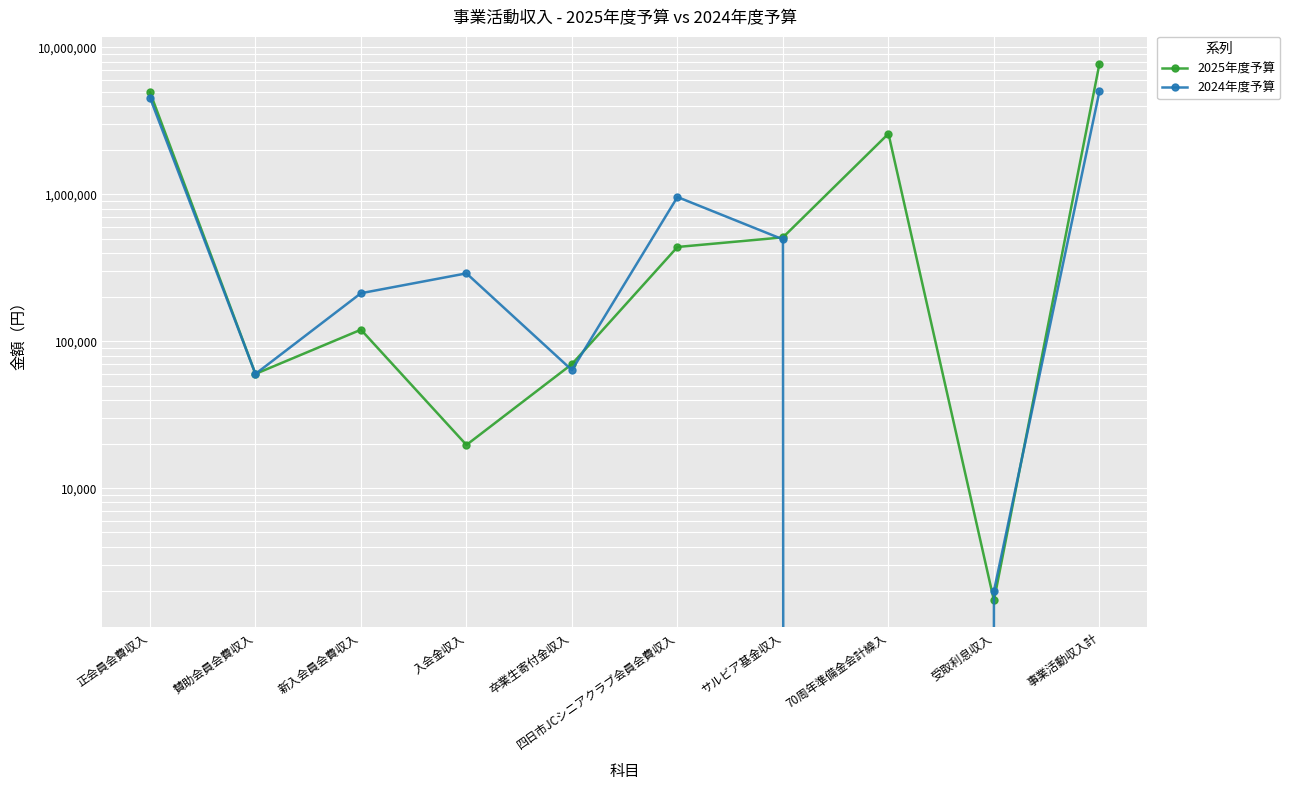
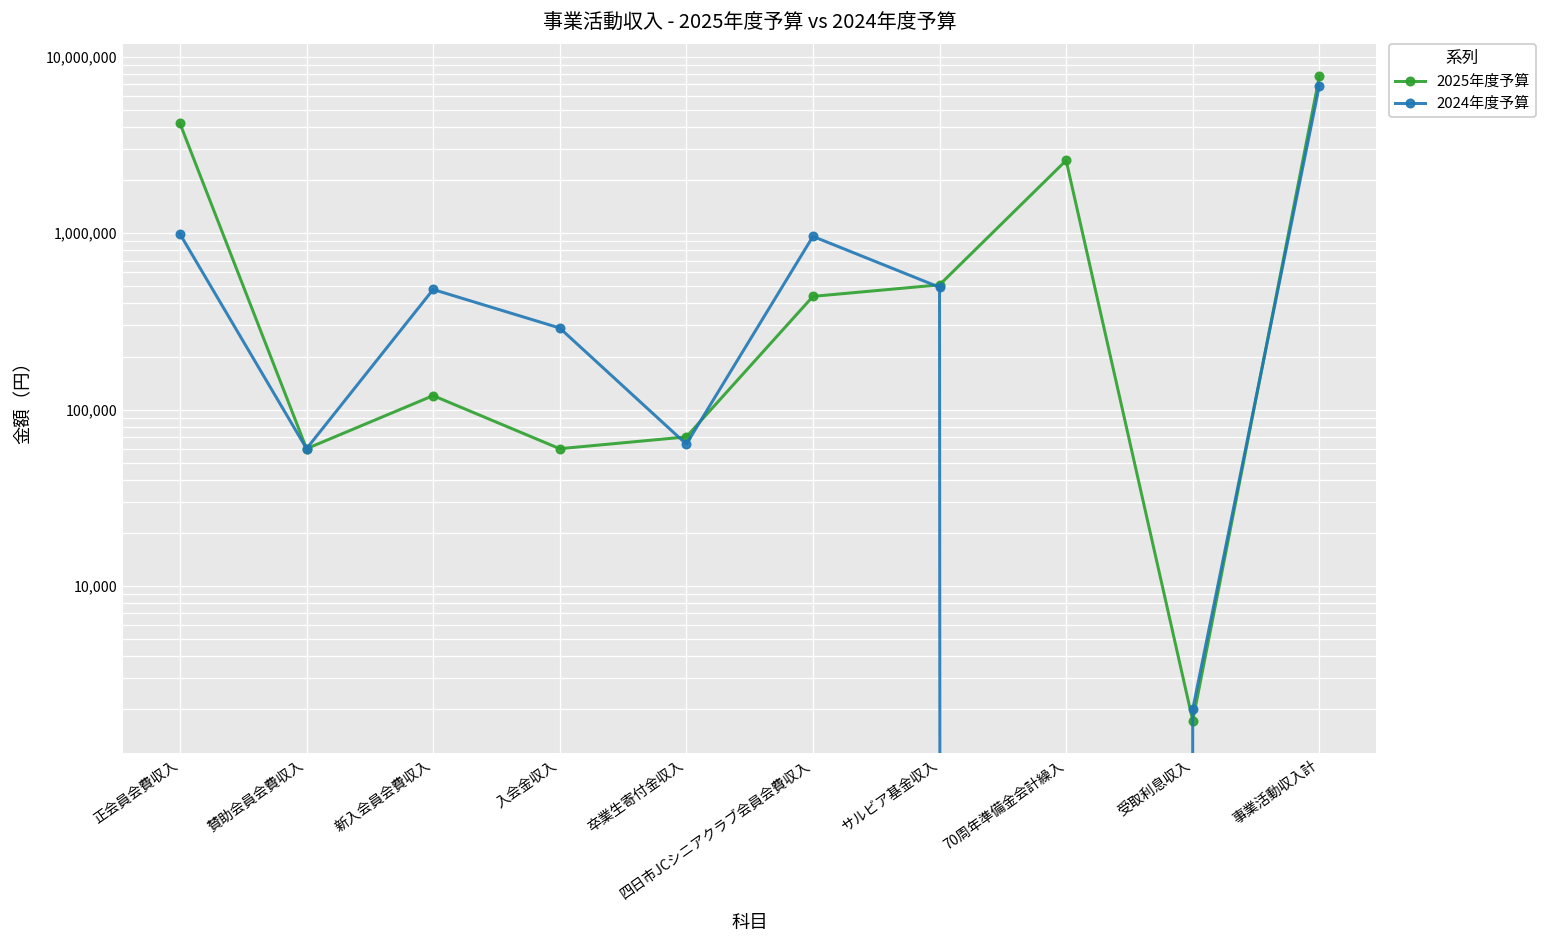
2025年度予算, 正会員会費収入: 5,000,000 -> 4,200,000
2024年度予算, 正会員会費収入: 4,600,000 -> 1,000,000
2024年度予算, 新入会員会費収入: 210,000 -> 480,000
2025年度予算, 入会金収入: 20,000 -> 60,000
2024年度予算, 事業活動収入計: 5,000,000 -> 7,000,000
